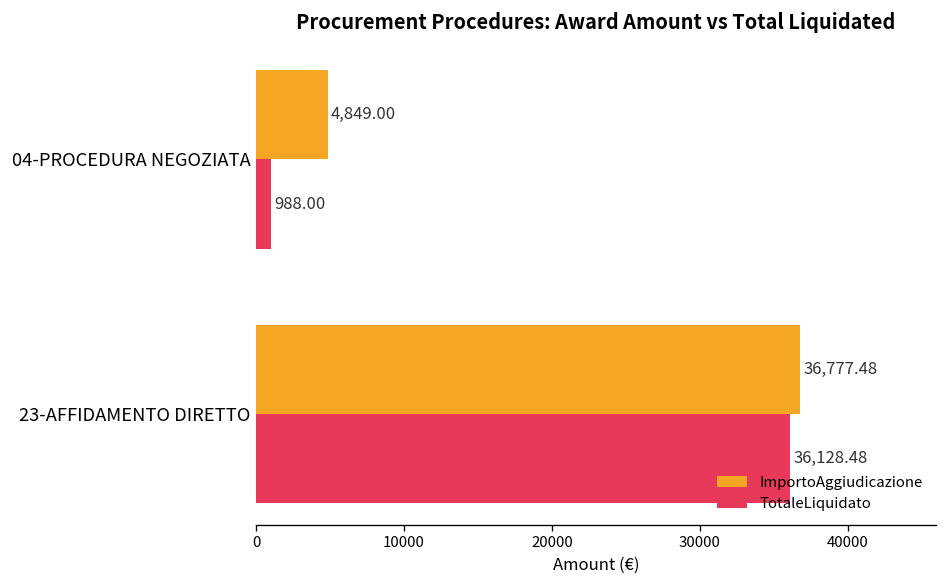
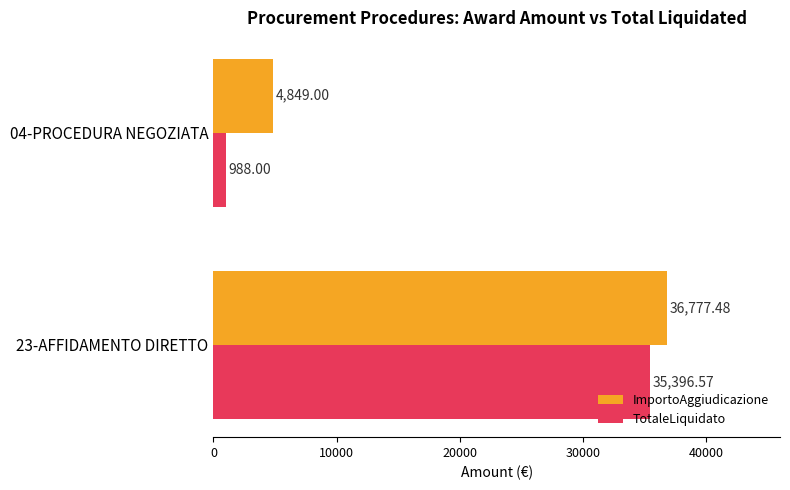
TotaleLiquidato, 23-AFFIDAMENTO DIRETTO: 36,128.48 -> 35,396.57
